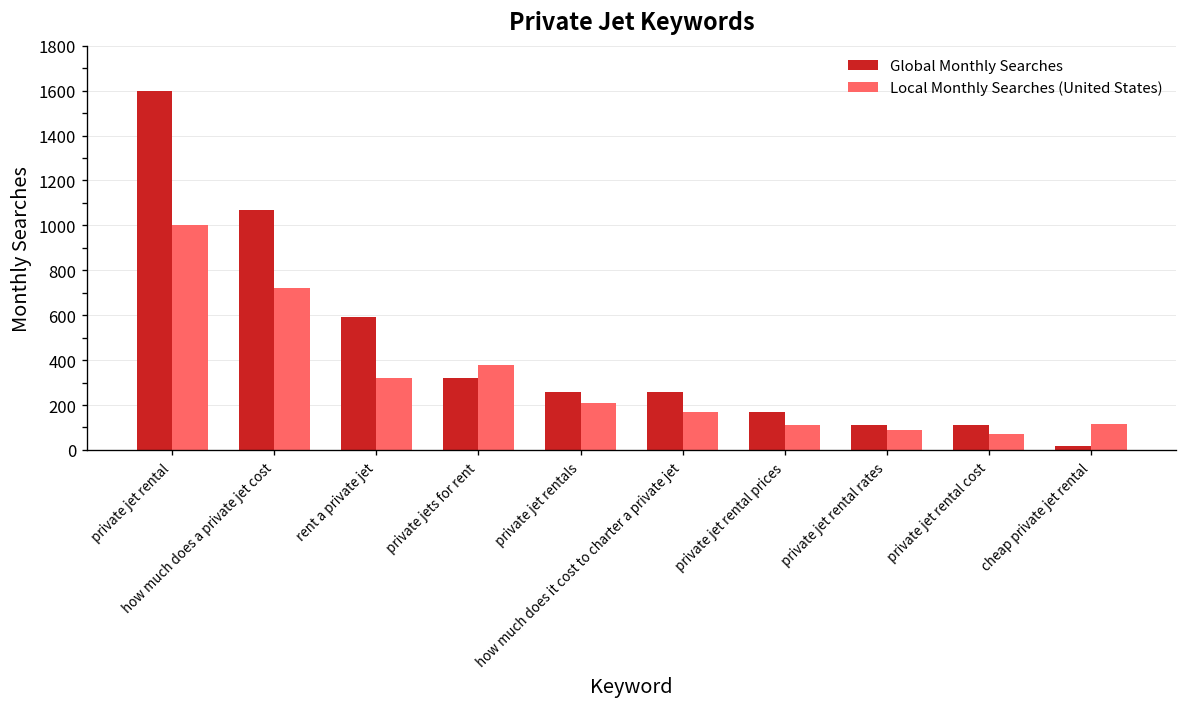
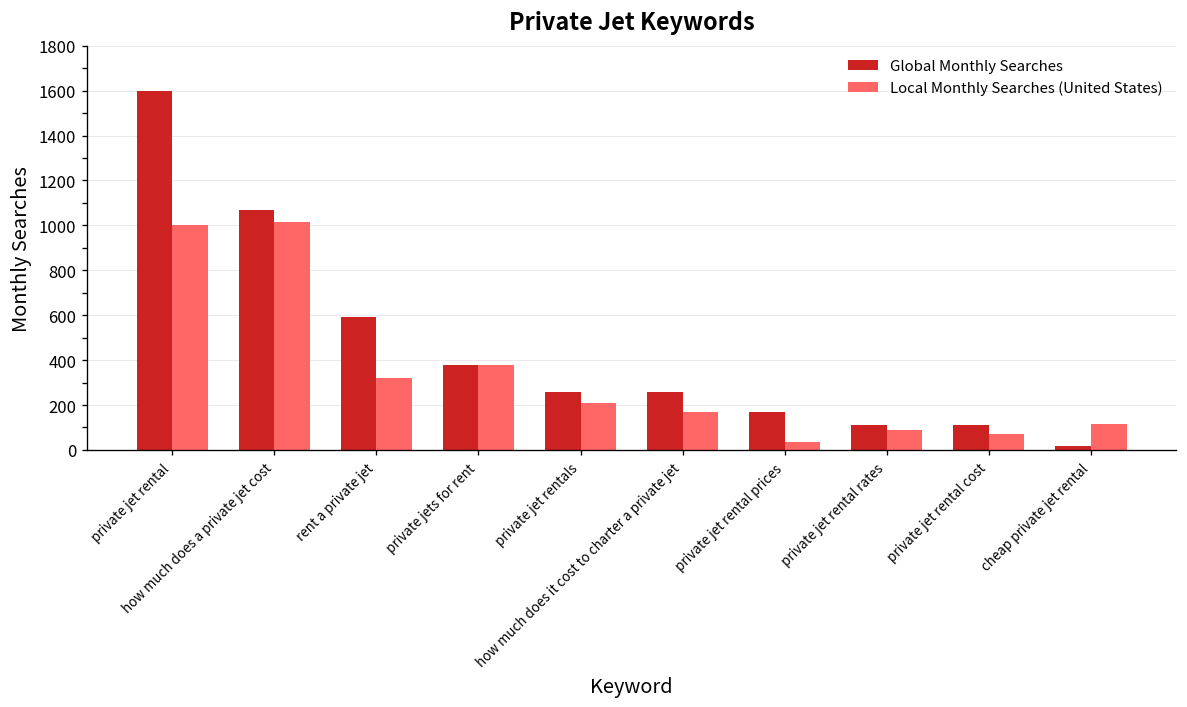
Local Monthly Searches (United States), how much does a private jet cost: 720 -> 1020
Global Monthly Searches, private jets for rent: 320 -> 380
Local Monthly Searches (United States), private jet rental prices: 110 -> 40
